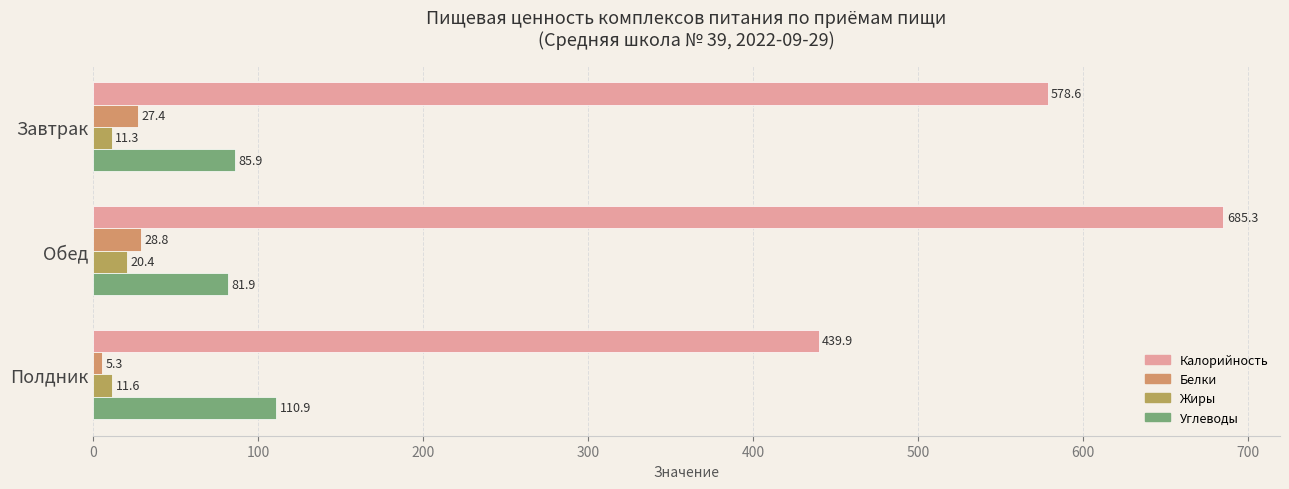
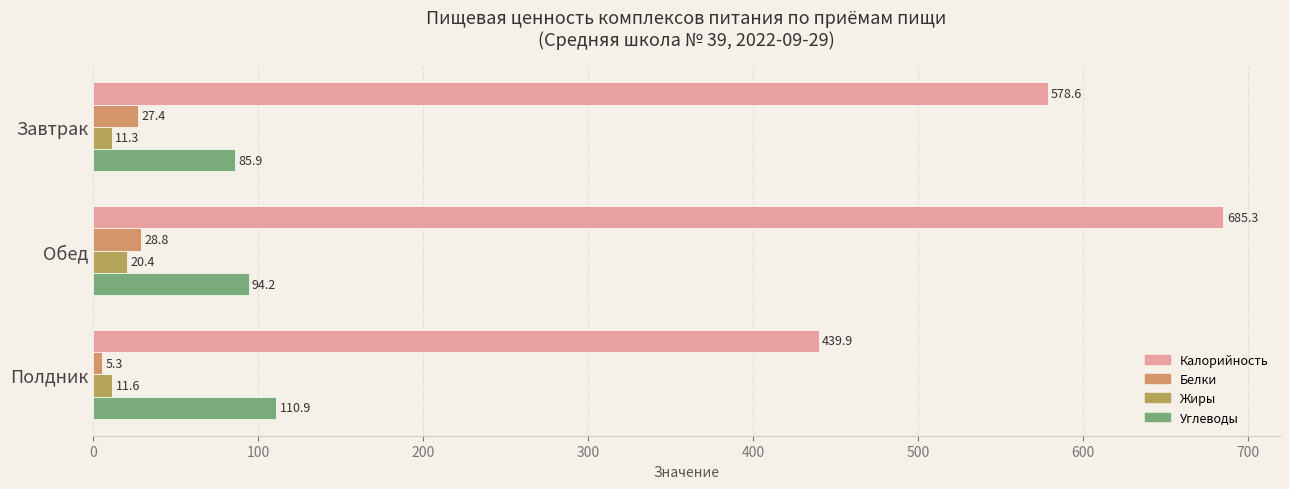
Углеводы, Обед: 81.9 -> 94.2
